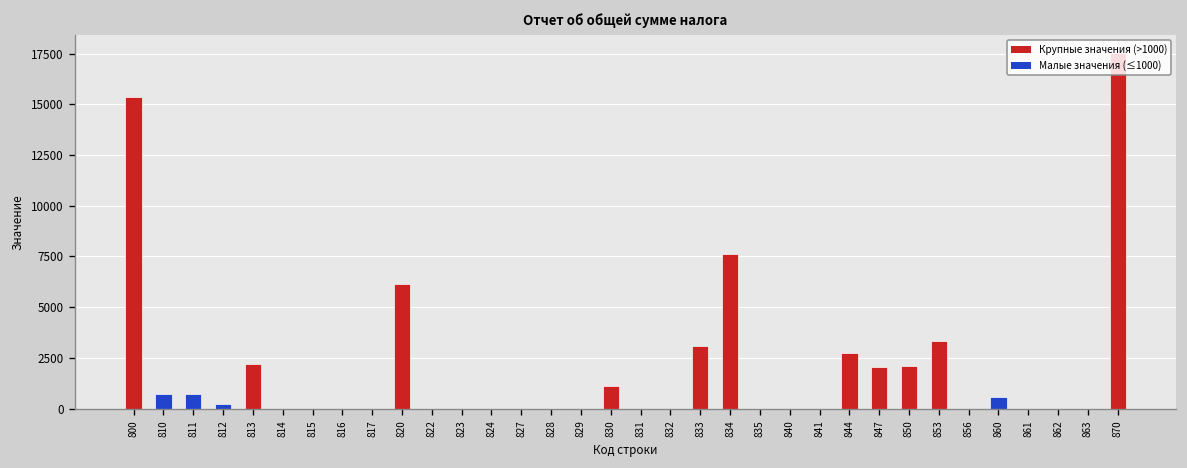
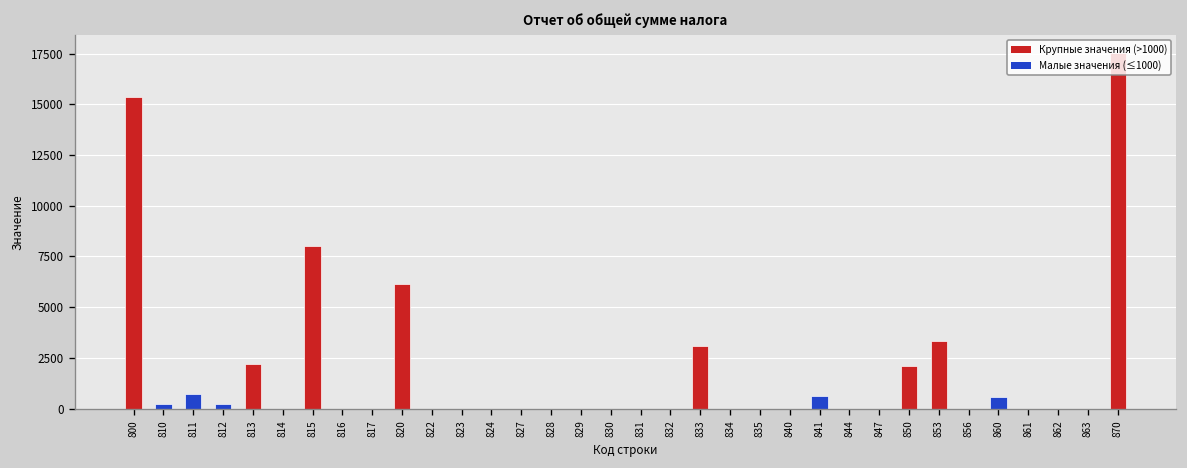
810: 700 -> 200
815: 0 -> 8000
830: 1100 -> 0
834: 7600 -> 0
841: 0 -> 600
844: 2700 -> 0
847: 2000 -> 0
